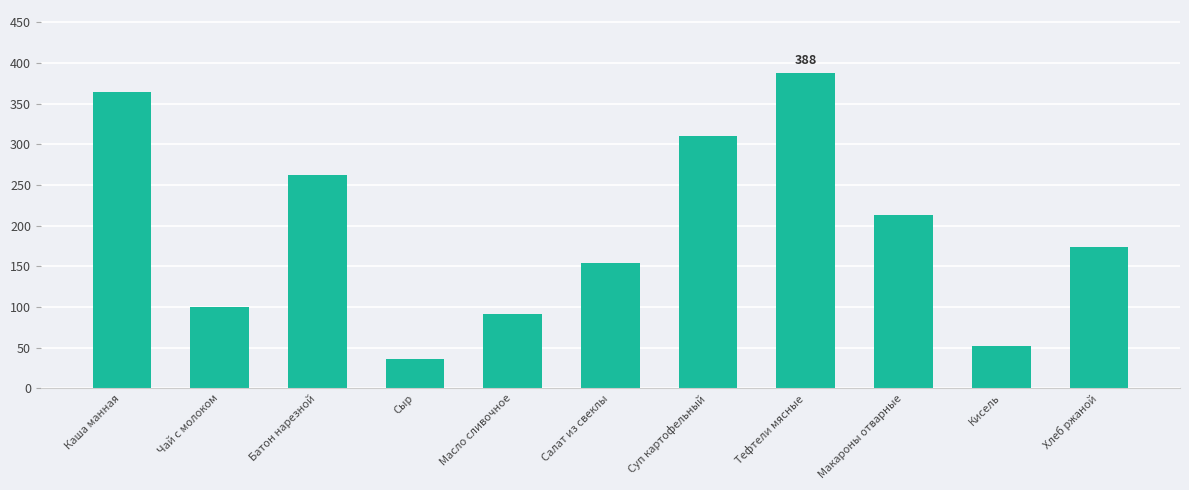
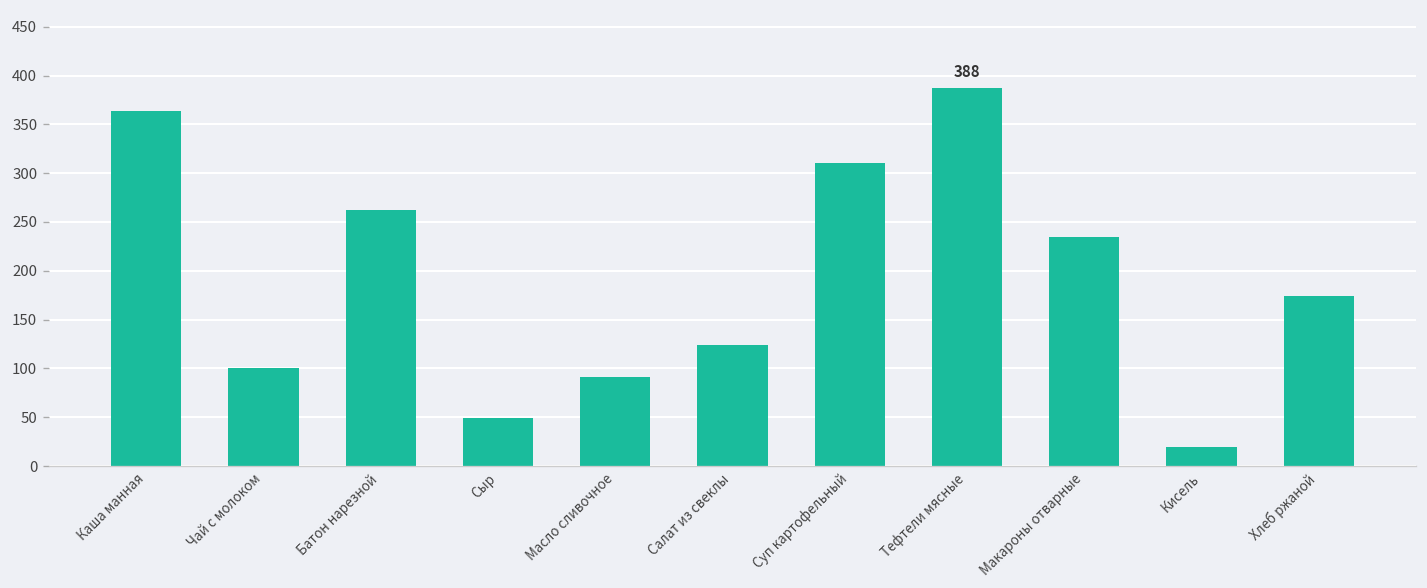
Сыр: 40 -> 50
Салат из свеклы: 150 -> 120
Макароны отварные: 210 -> 230
Кисель: 50 -> 20
